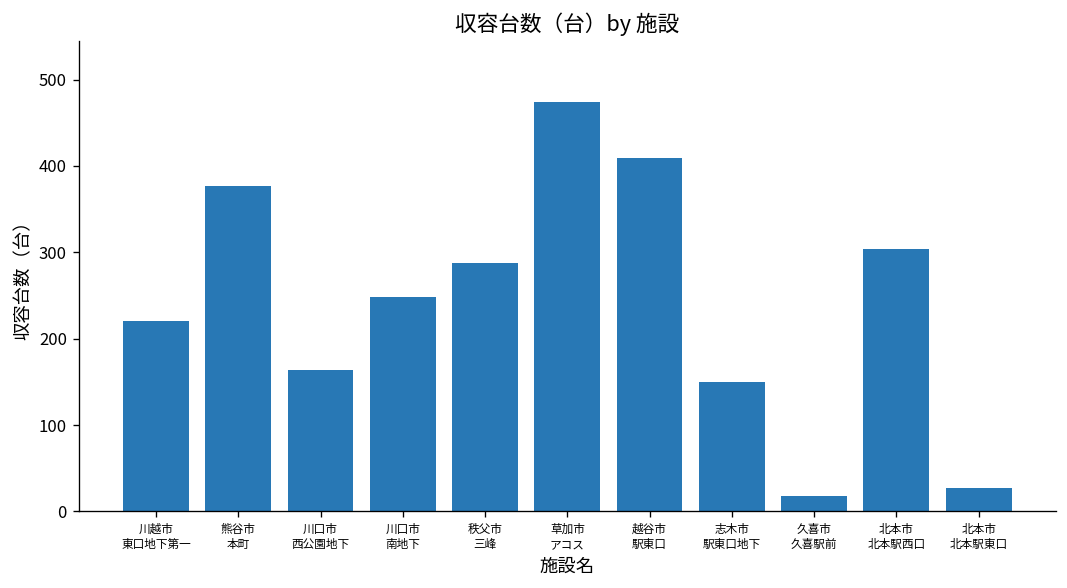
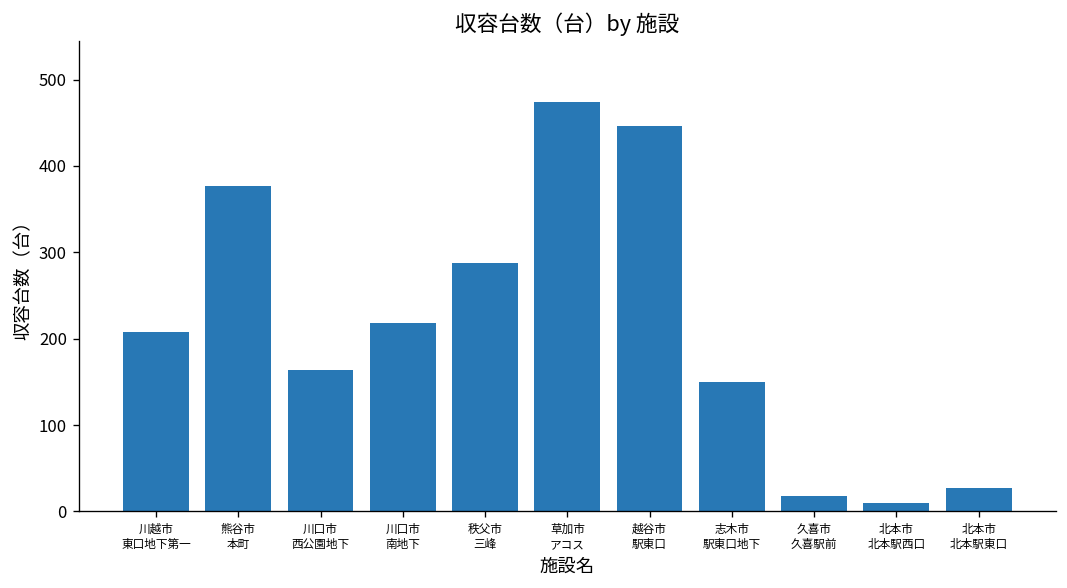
川越市 東口地下第一: 220 -> 210
川口市 南地下: 250 -> 220
越谷市 駅東口: 410 -> 450
北本市 北本駅西口: 300 -> 10
